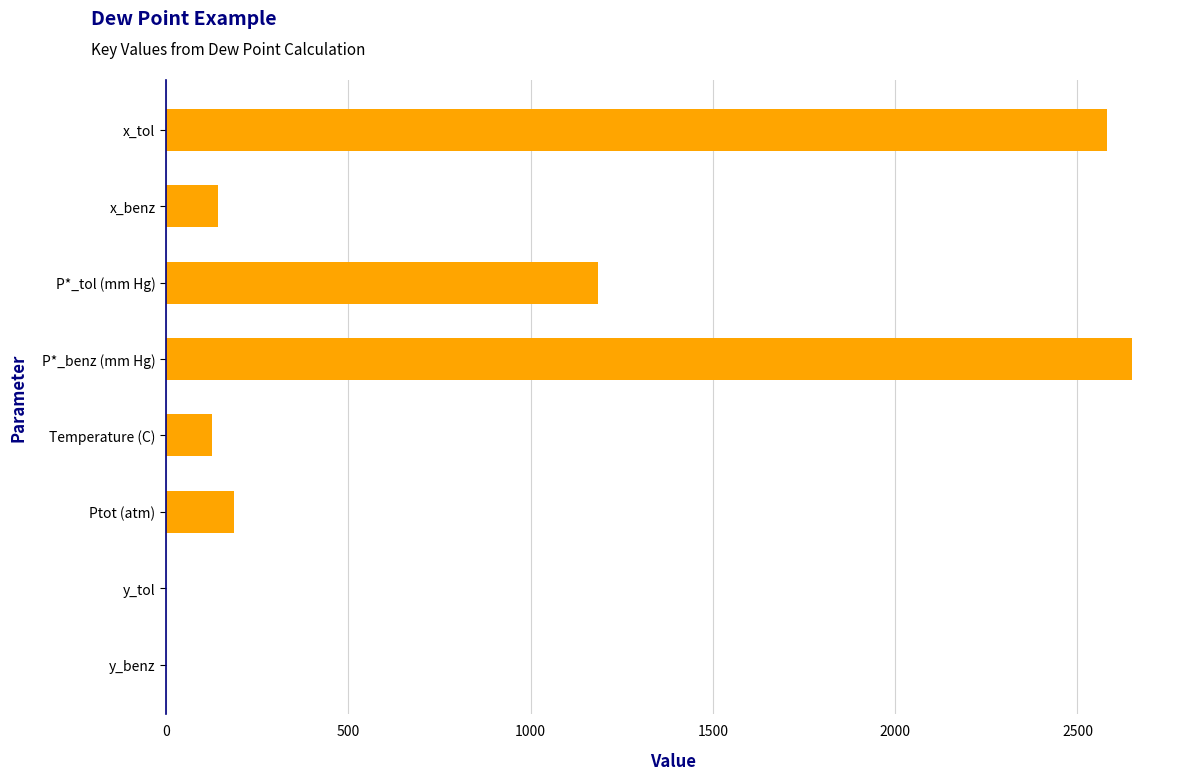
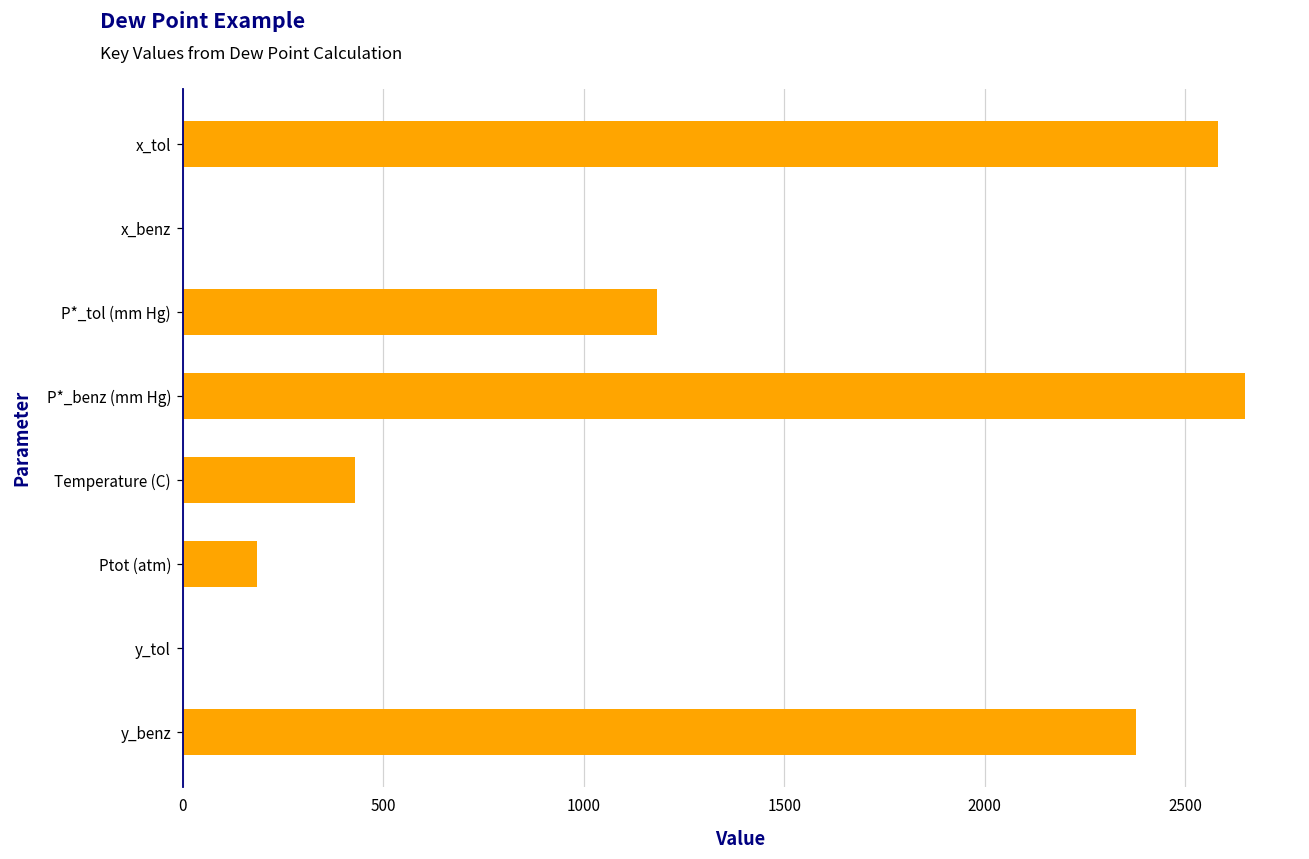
x_benz: 140 -> 0
Temperature (C): 130 -> 430
y_benz: 0 -> 2380
